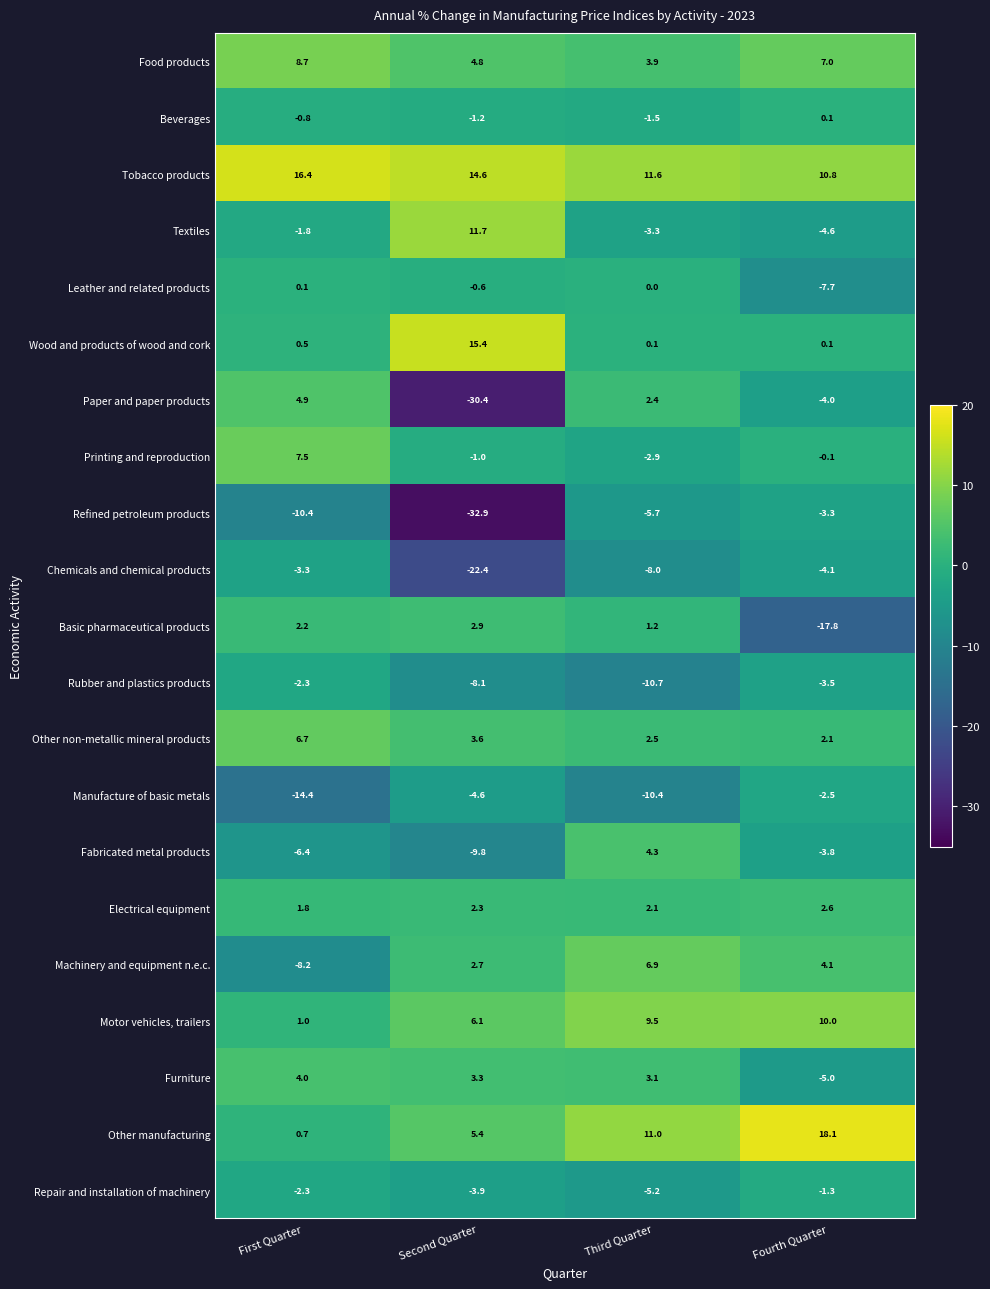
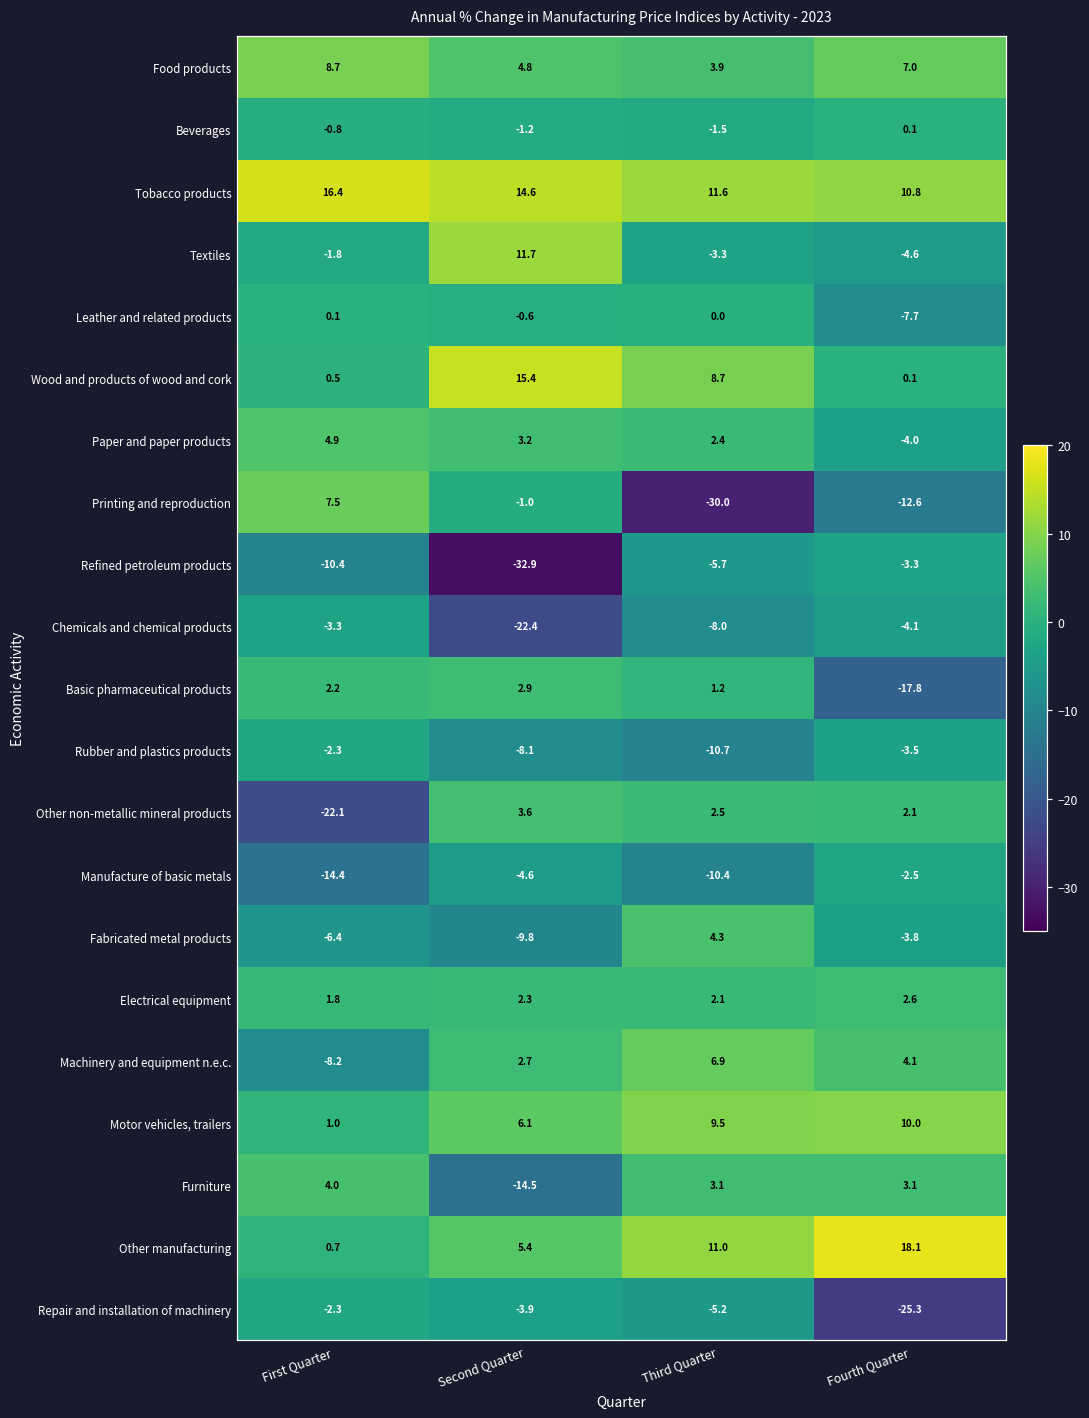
Wood and products of wood and cork, Third Quarter: 0.1 -> 8.7
Paper and paper products, Second Quarter: -30.4 -> 3.2
Printing and reproduction, Third Quarter: -2.9 -> -30.0
Printing and reproduction, Fourth Quarter: -0.1 -> -12.6
Other non-metallic mineral products, First Quarter: 6.7 -> -22.1
Furniture, Second Quarter: 3.3 -> -14.5
Furniture, Fourth Quarter: -5.0 -> 3.1
Repair and installation of machinery, Fourth Quarter: -1.3 -> -25.3
